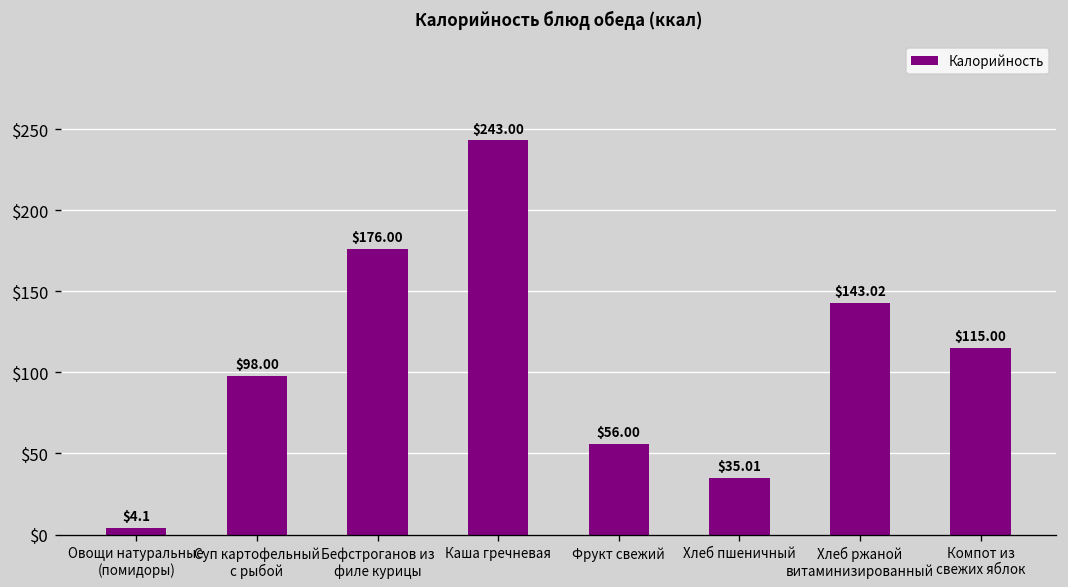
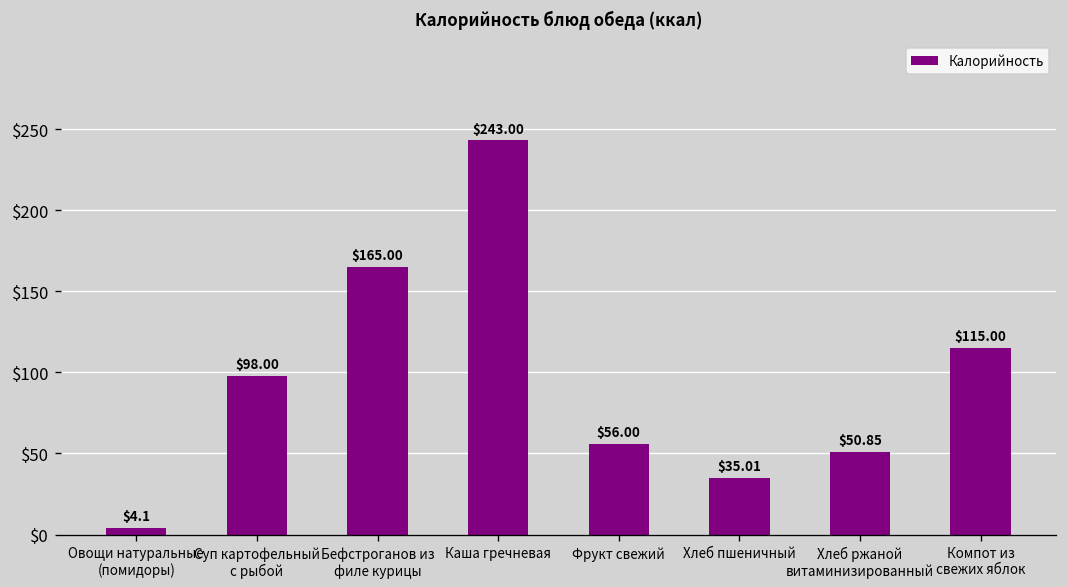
Бефстроганов из филе курицы: $176.00 -> $165.00
Хлеб ржаной витаминизированный: $143.02 -> $50.85
